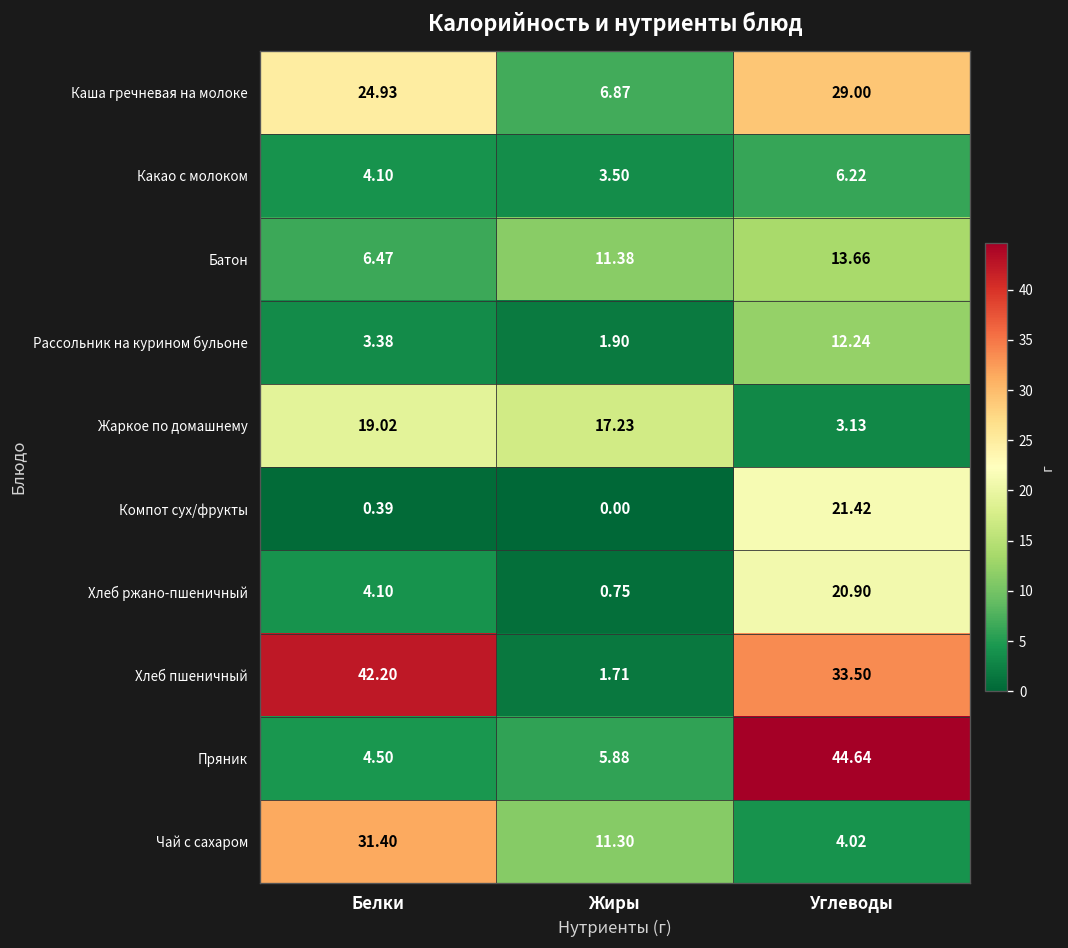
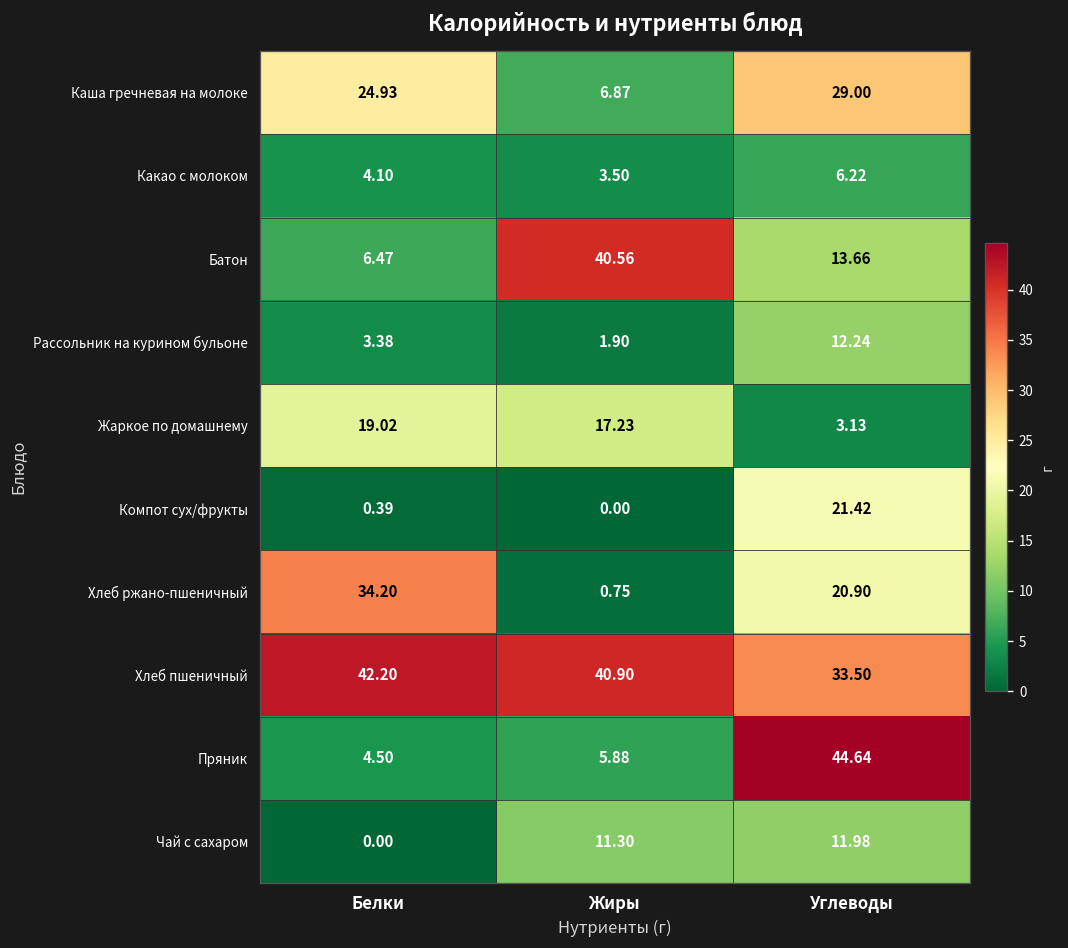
Батон, Жиры: 11.38 -> 40.56
Хлеб ржано-пшеничный, Белки: 4.10 -> 34.20
Хлеб пшеничный, Жиры: 1.71 -> 40.90
Чай с сахаром, Белки: 31.40 -> 0.00
Чай с сахаром, Углеводы: 4.02 -> 11.98
